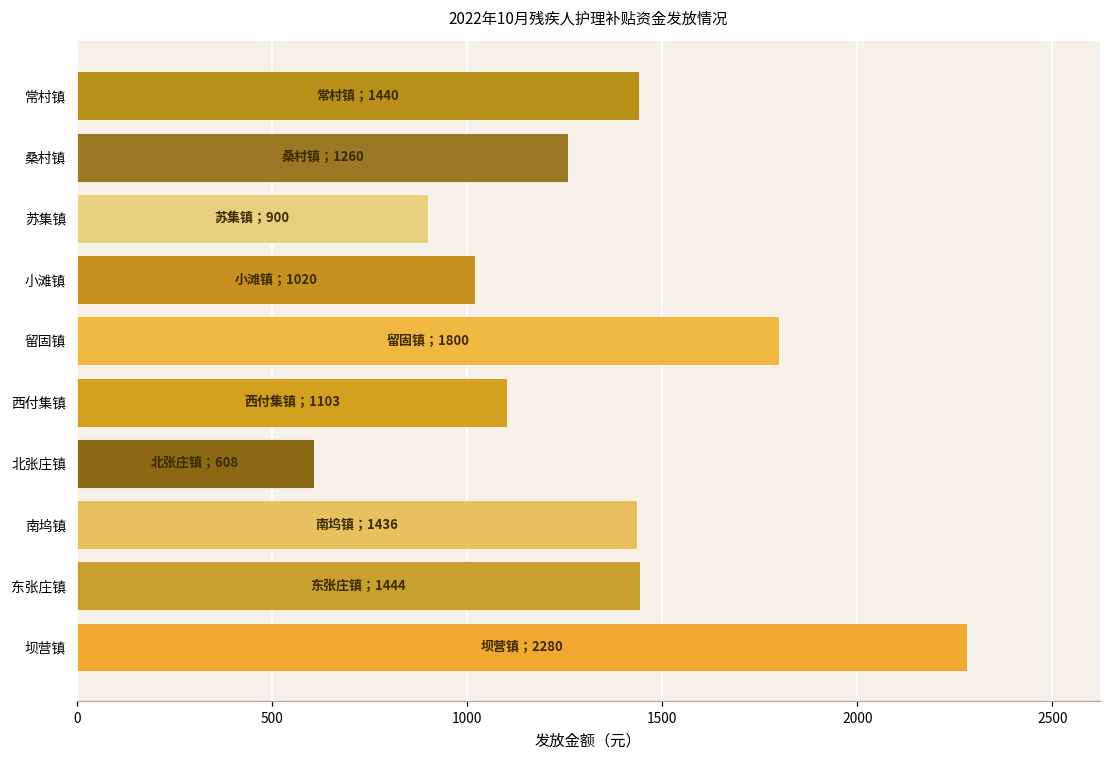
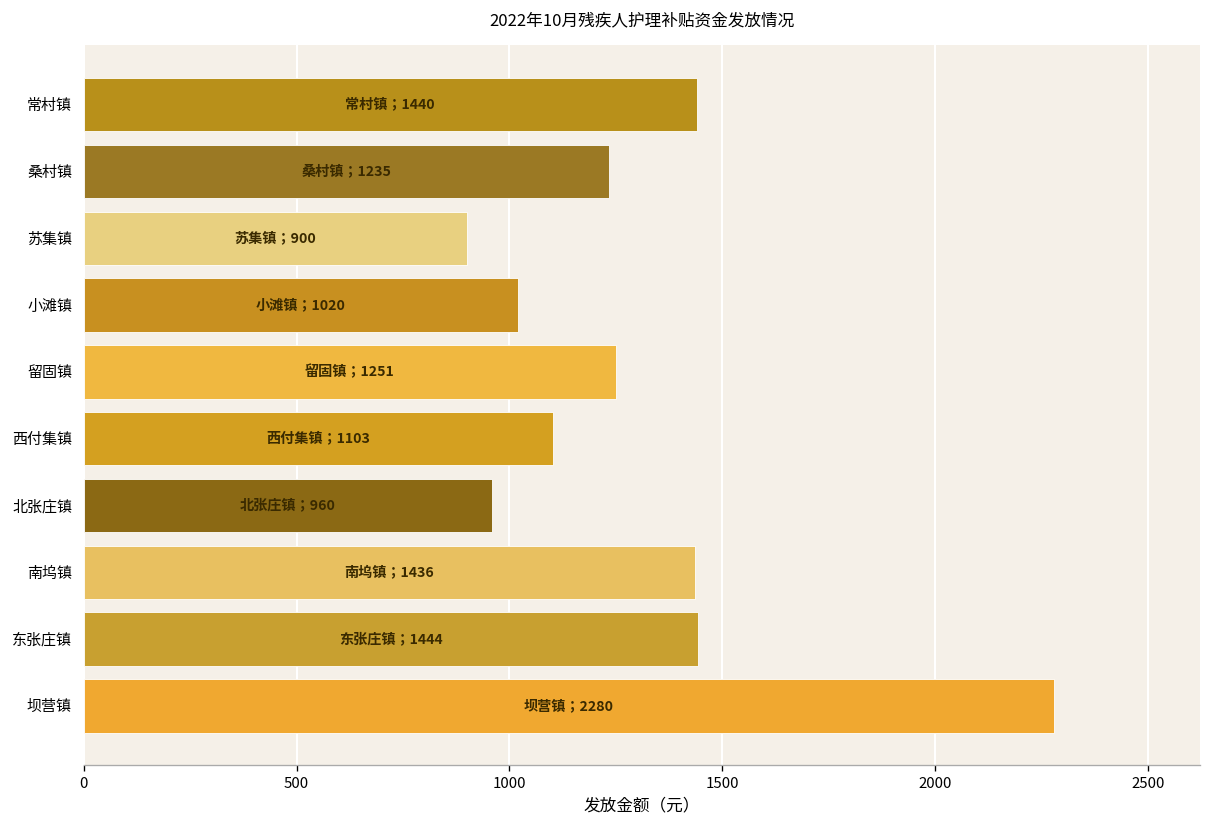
桑村镇: 1260 -> 1235
留固镇: 1800 -> 1251
北张庄镇: 608 -> 960
